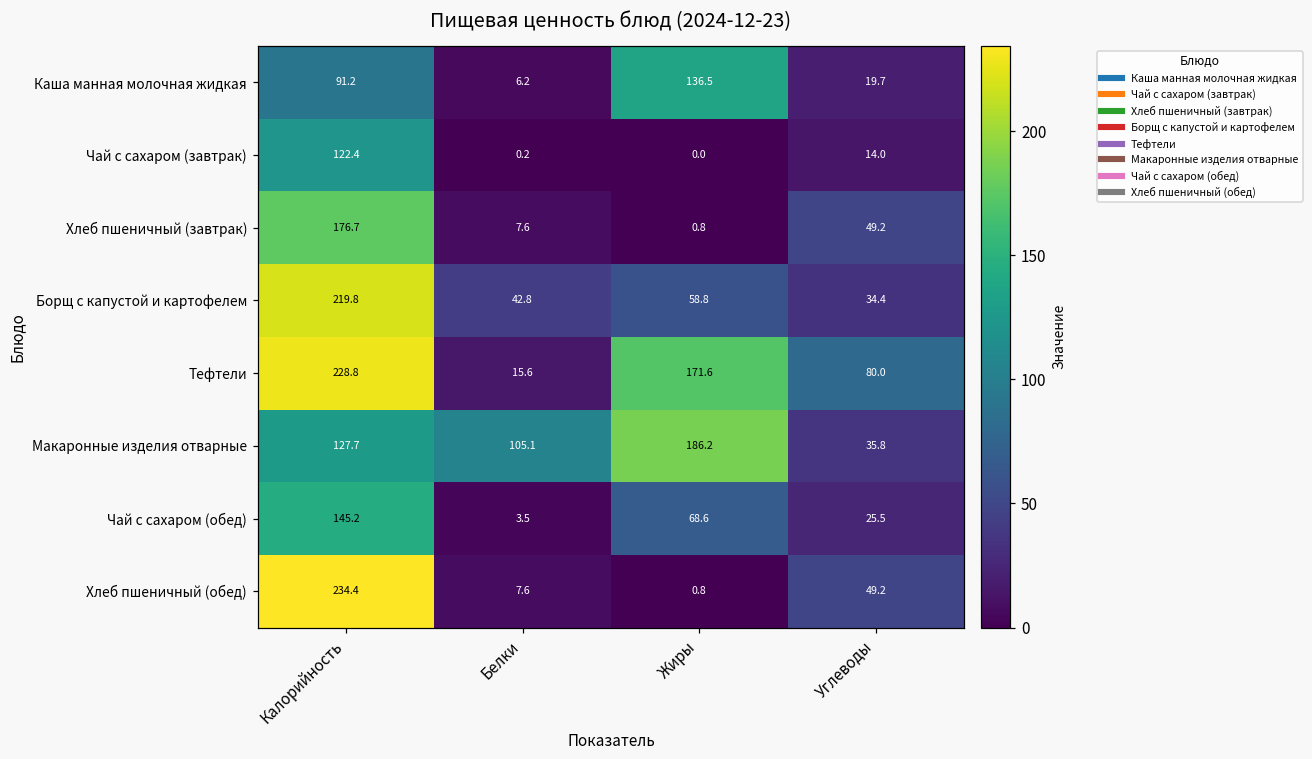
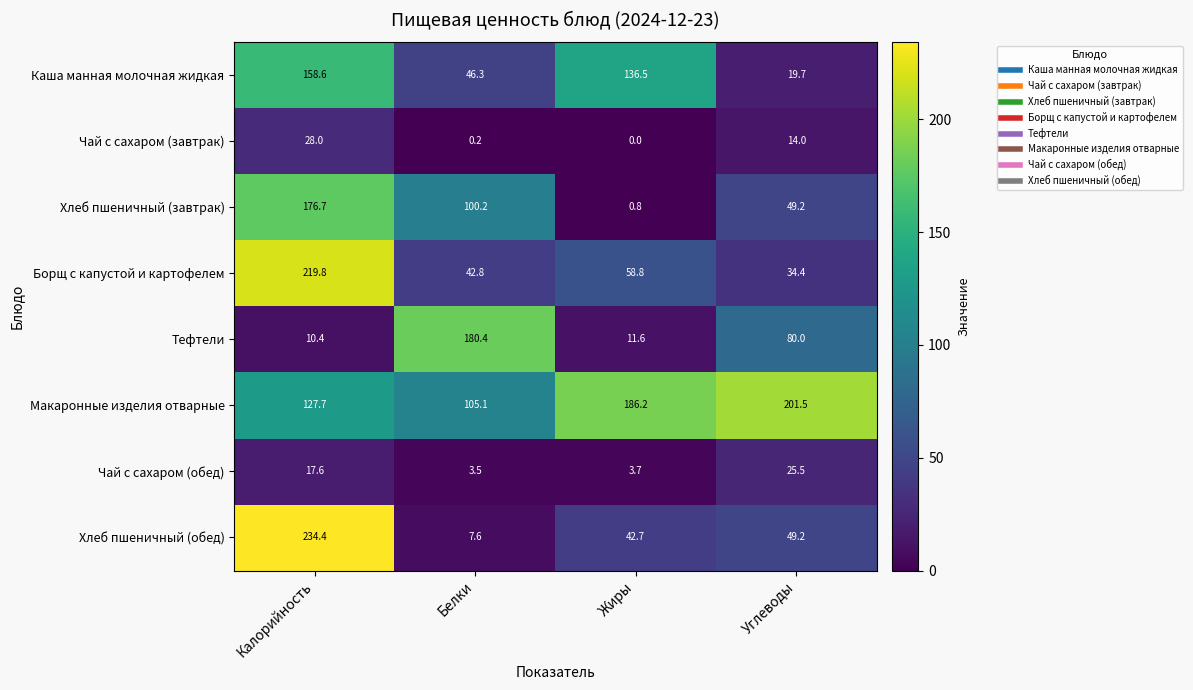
Каша манная молочная жидкая, Калорийность: 91.2 -> 158.6
Каша манная молочная жидкая, Белки: 6.2 -> 46.3
Чай с сахаром (завтрак), Калорийность: 122.4 -> 28.0
Хлеб пшеничный (завтрак), Белки: 7.6 -> 100.2
Тефтели, Калорийность: 228.8 -> 10.4
Тефтели, Белки: 15.6 -> 180.4
Тефтели, Жиры: 171.6 -> 11.6
Макаронные изделия отварные, Углеводы: 35.8 -> 201.5
Чай с сахаром (обед), Калорийность: 145.2 -> 17.6
Чай с сахаром (обед), Жиры: 68.6 -> 3.7
Хлеб пшеничный (обед), Жиры: 0.8 -> 42.7
